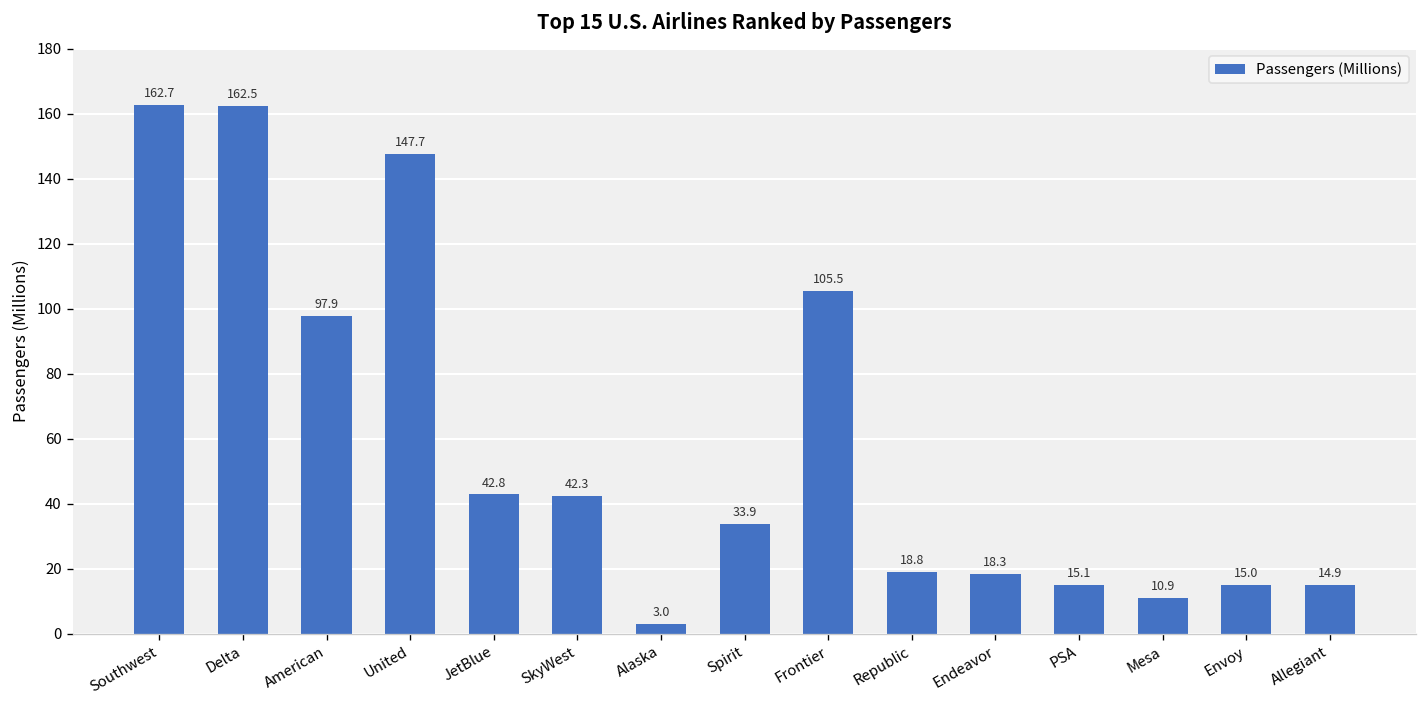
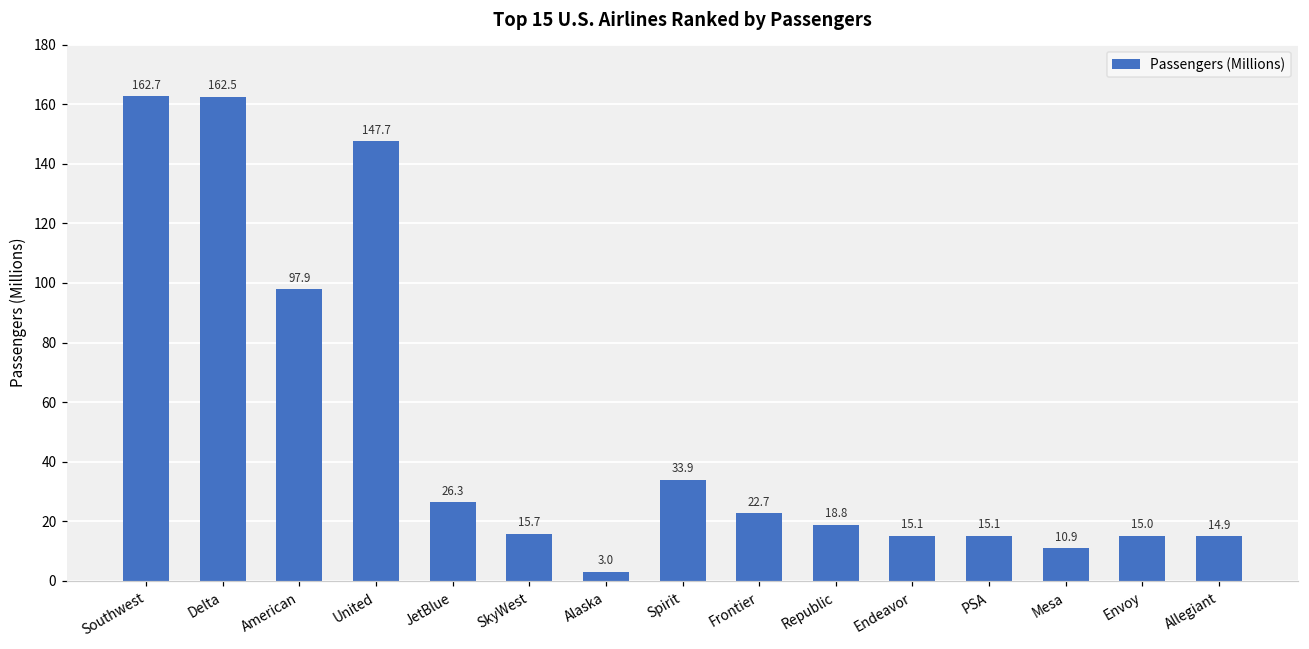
JetBlue: 42.8 -> 26.3
SkyWest: 42.3 -> 15.7
Frontier: 105.5 -> 22.7
Endeavor: 18.3 -> 15.1
